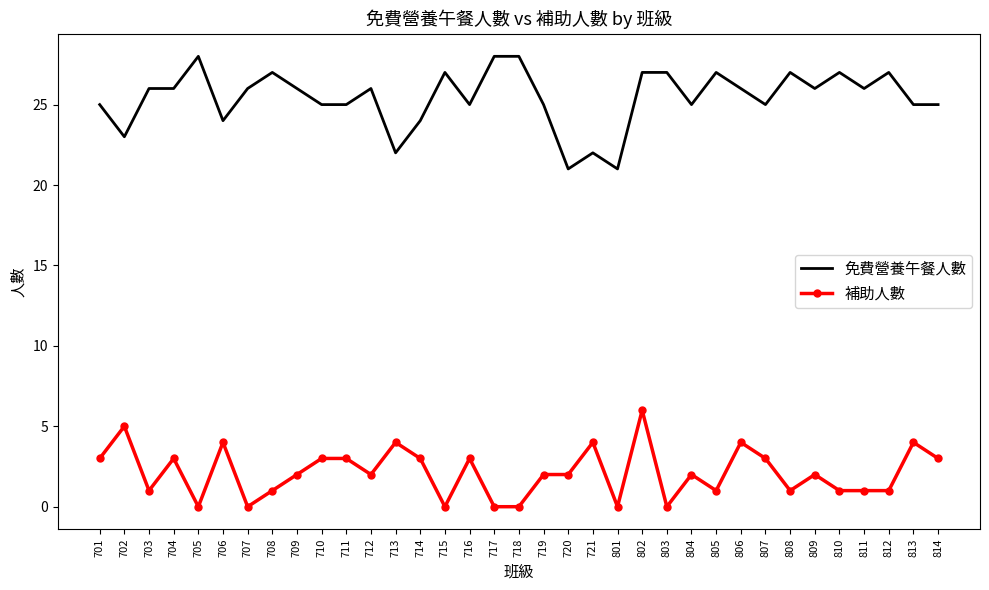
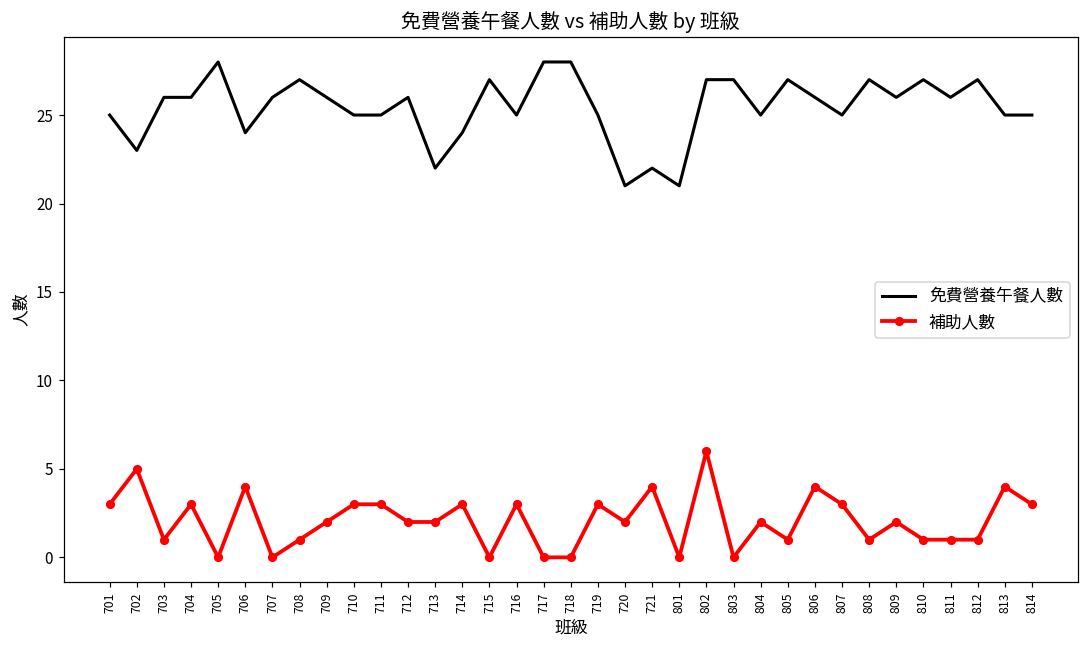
補助人數, 713: 4 -> 2
補助人數, 719: 2 -> 3
